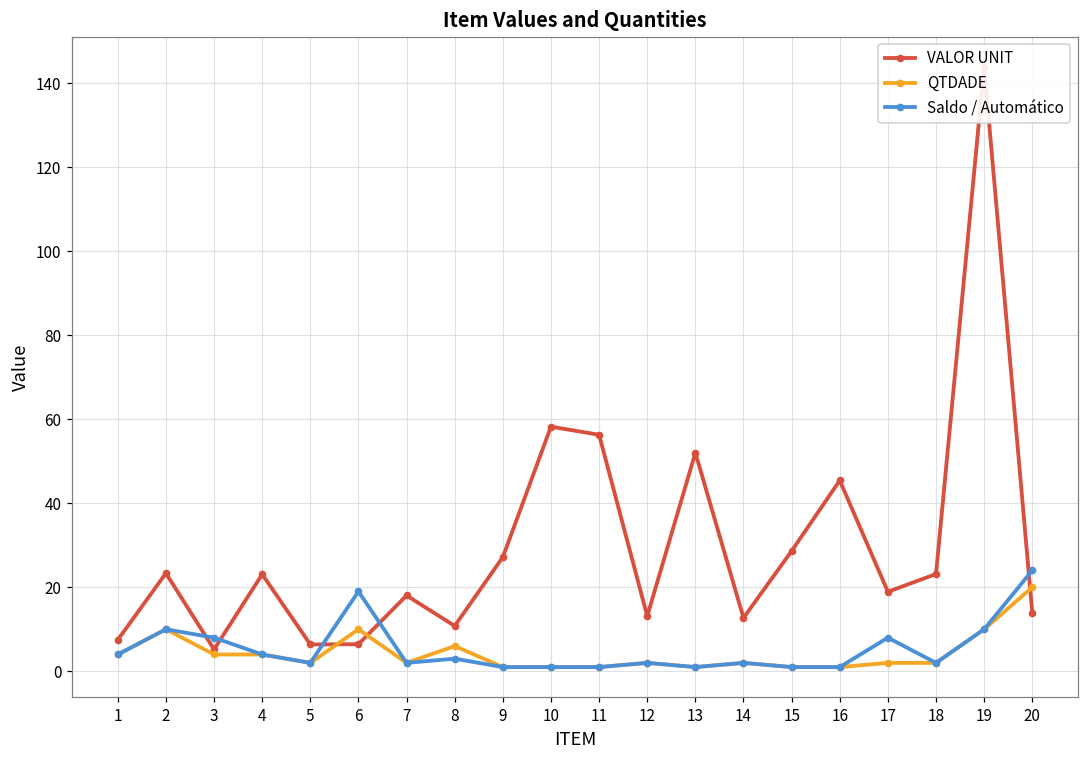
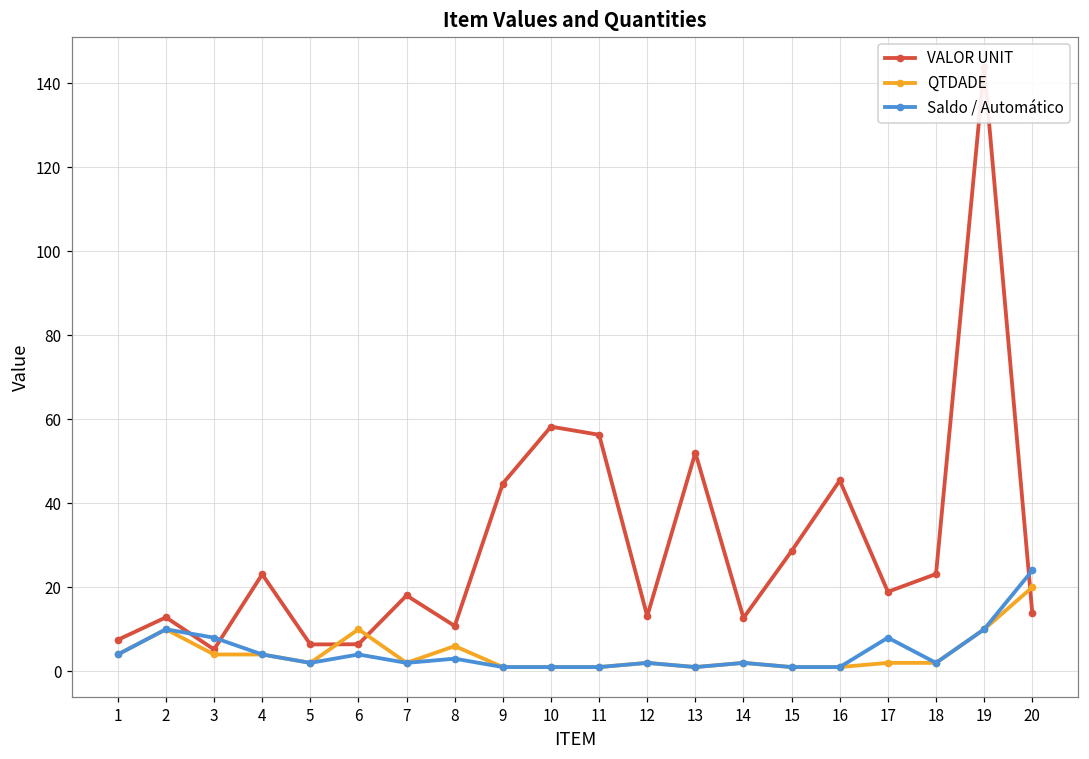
VALOR UNIT, 2: 23 -> 13
Saldo / Automático, 6: 19 -> 4
VALOR UNIT, 9: 27 -> 45
